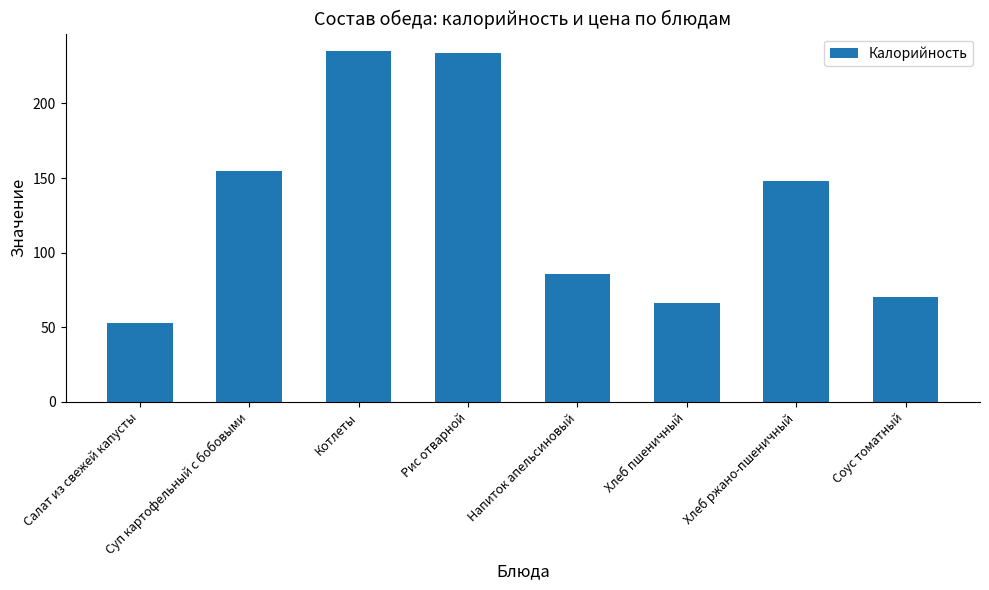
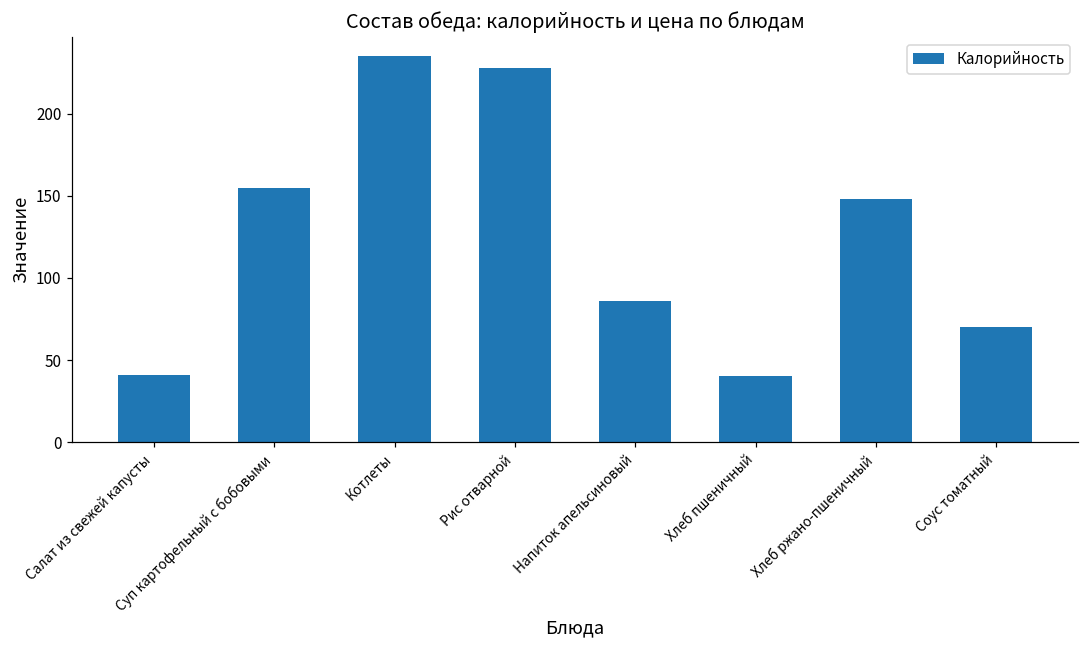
Салат из свежей капусты: 53 -> 41
Рис отварной: 234 -> 228
Хлеб пшеничный: 66 -> 40
